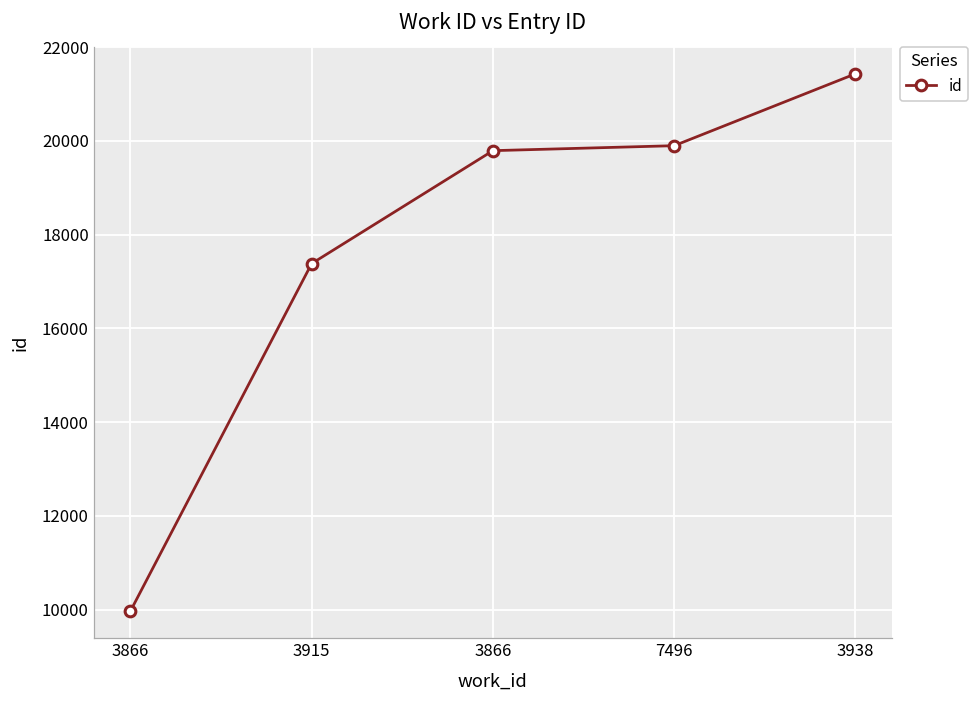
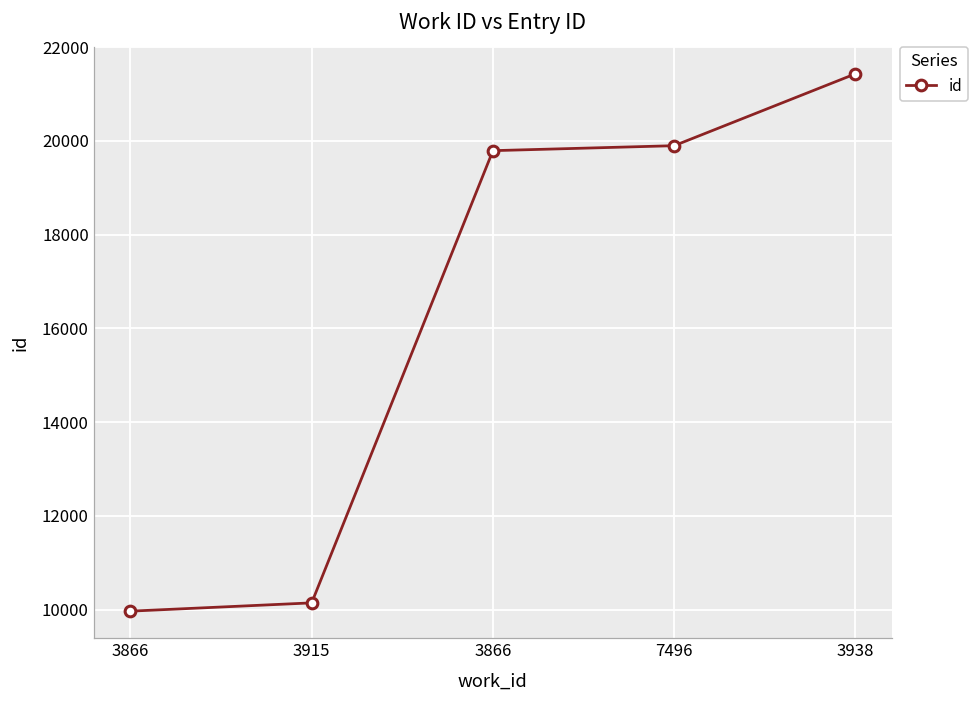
3915: 17400 -> 10100
